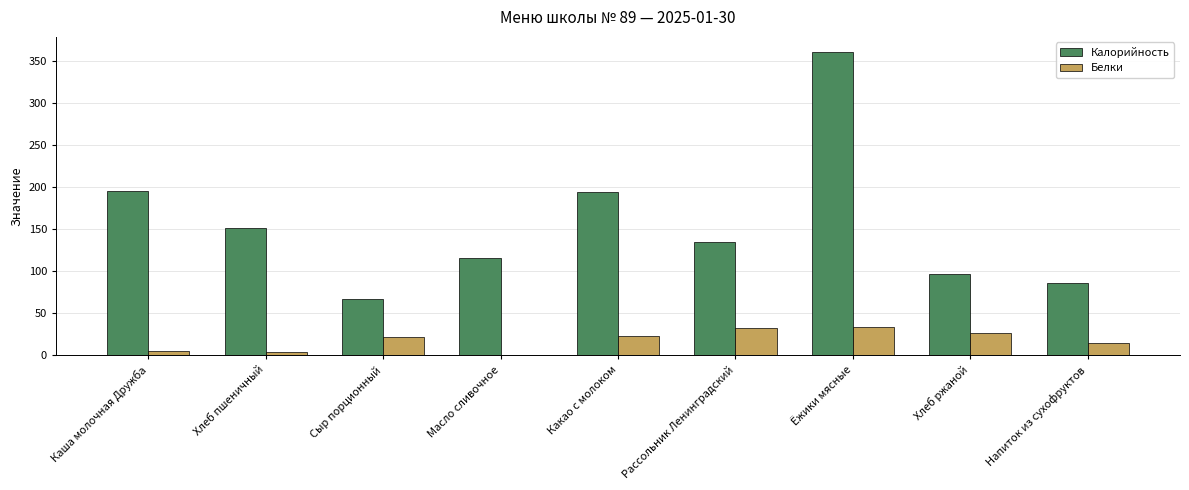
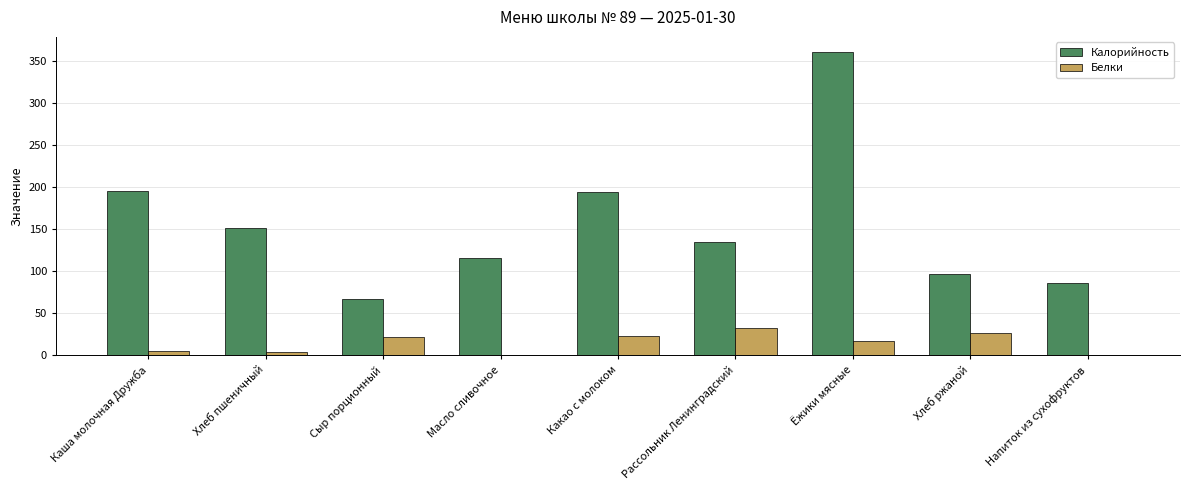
Белки, Ёжики мясные: 30 -> 20
Белки, Напиток из сухофруктов: 20 -> 0
